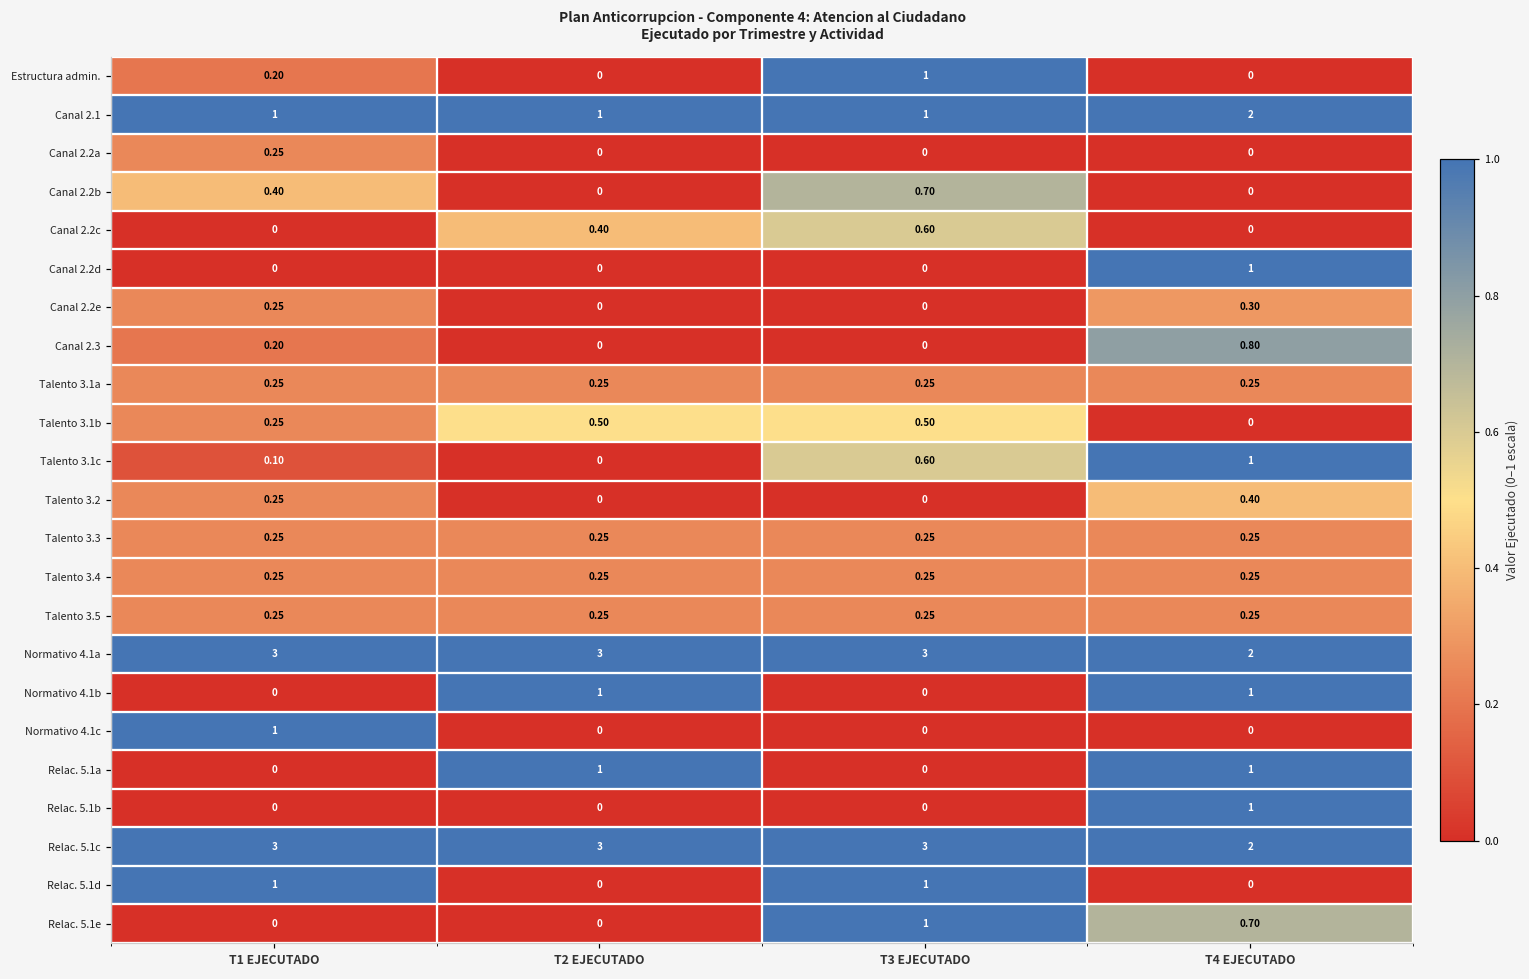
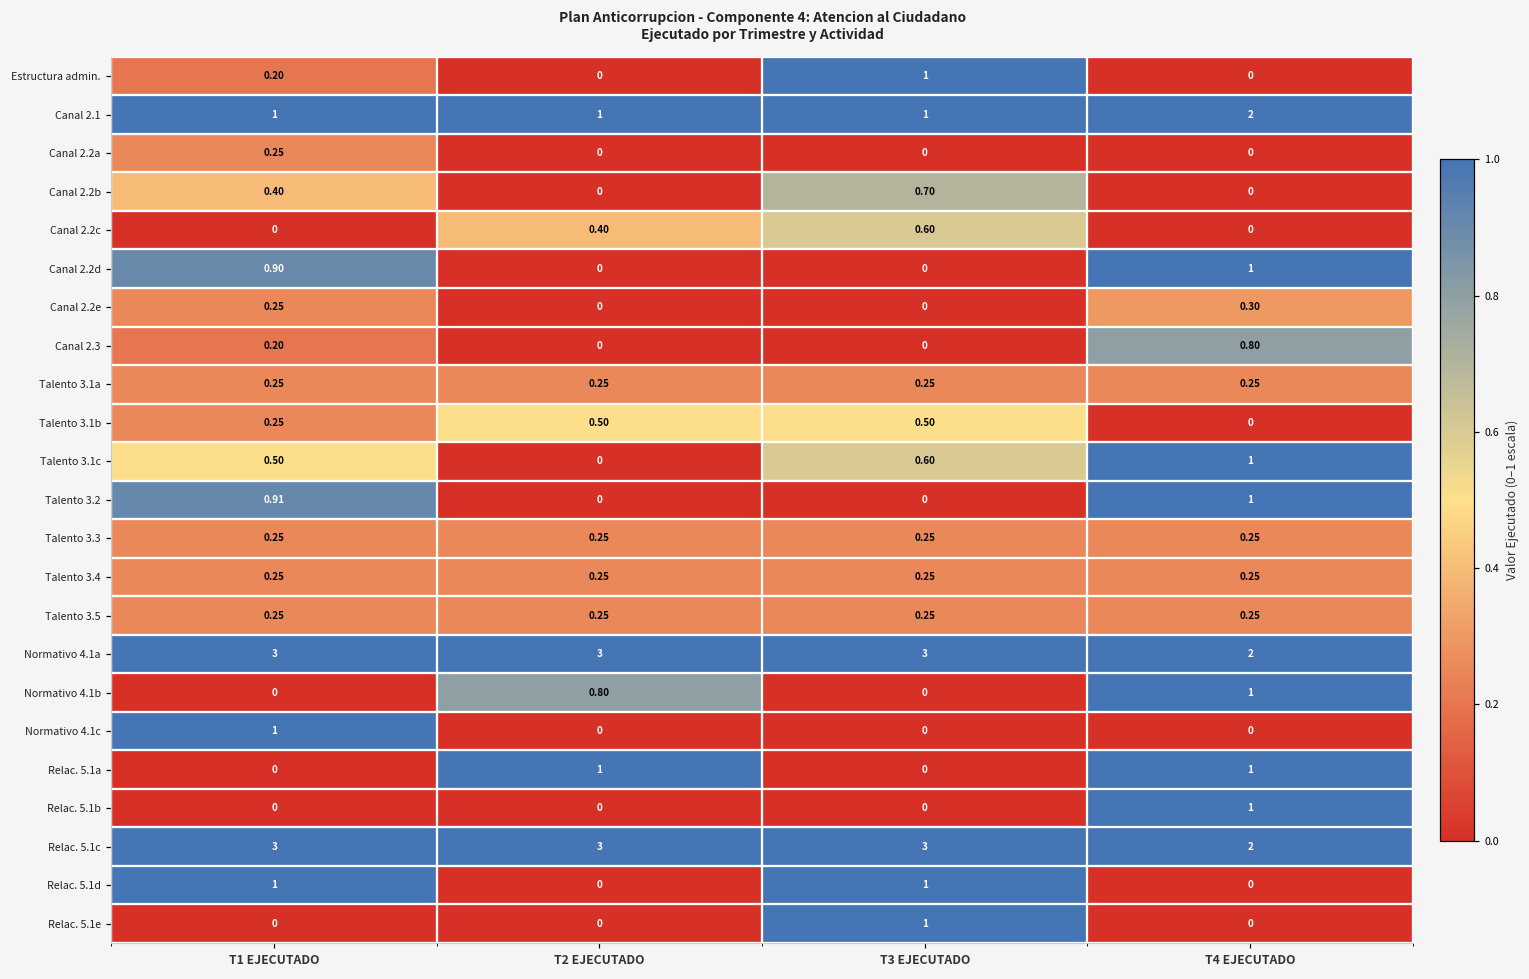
Canal 2.2d, T1 EJECUTADO: 0 -> 0.90
Talento 3.1c, T1 EJECUTADO: 0.10 -> 0.50
Talento 3.2, T1 EJECUTADO: 0.25 -> 0.91
Talento 3.2, T4 EJECUTADO: 0.40 -> 1
Normativo 4.1b, T2 EJECUTADO: 1 -> 0.80
Relac. 5.1e, T4 EJECUTADO: 0.70 -> 0
